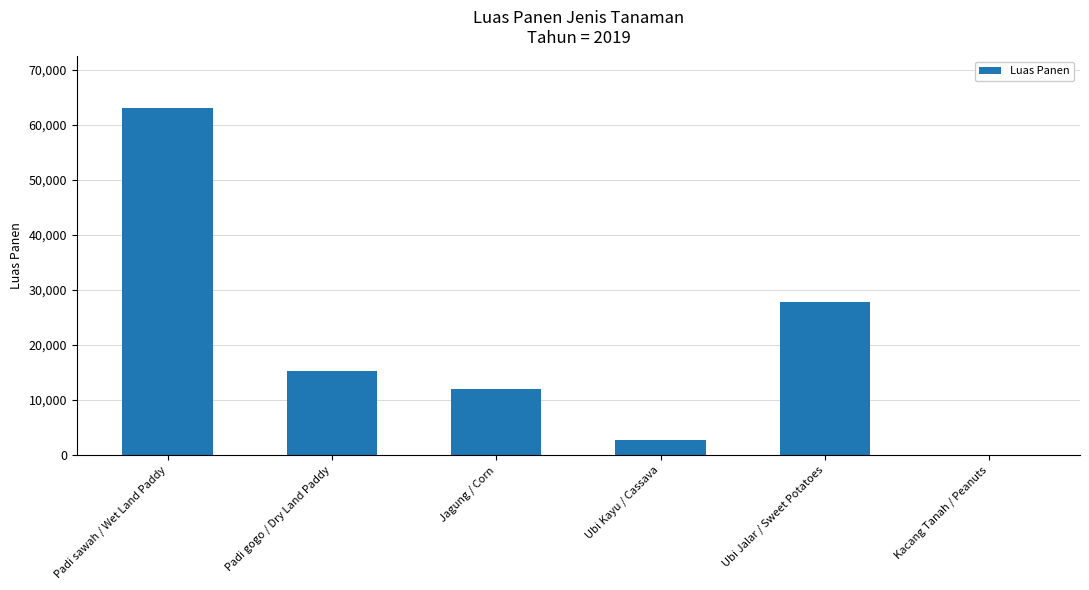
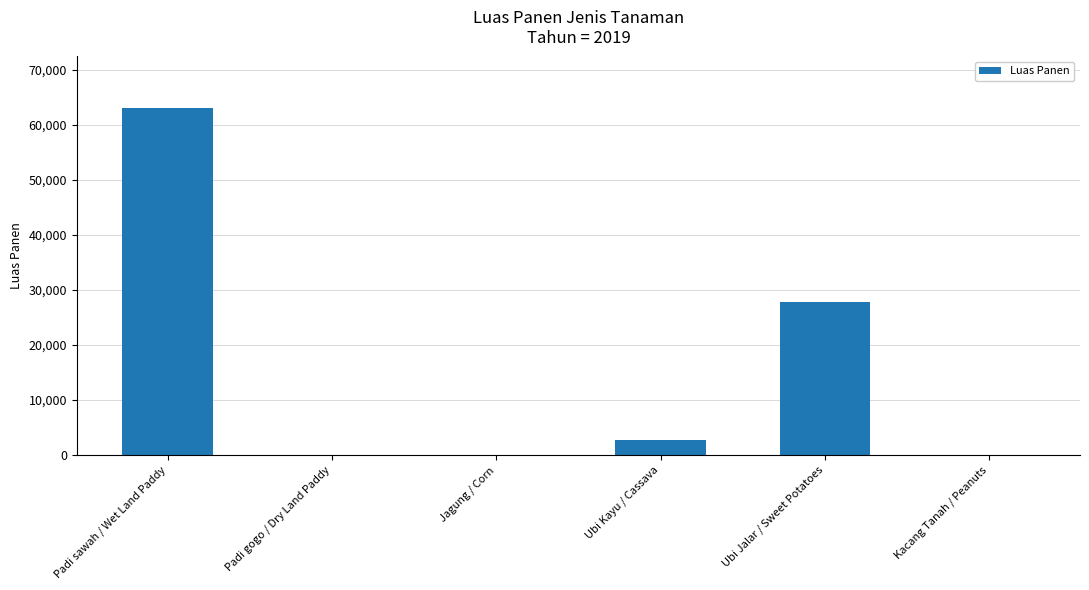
Padi gogo / Dry Land Paddy: 15,000 -> 0
Jagung / Corn: 12,000 -> 0
